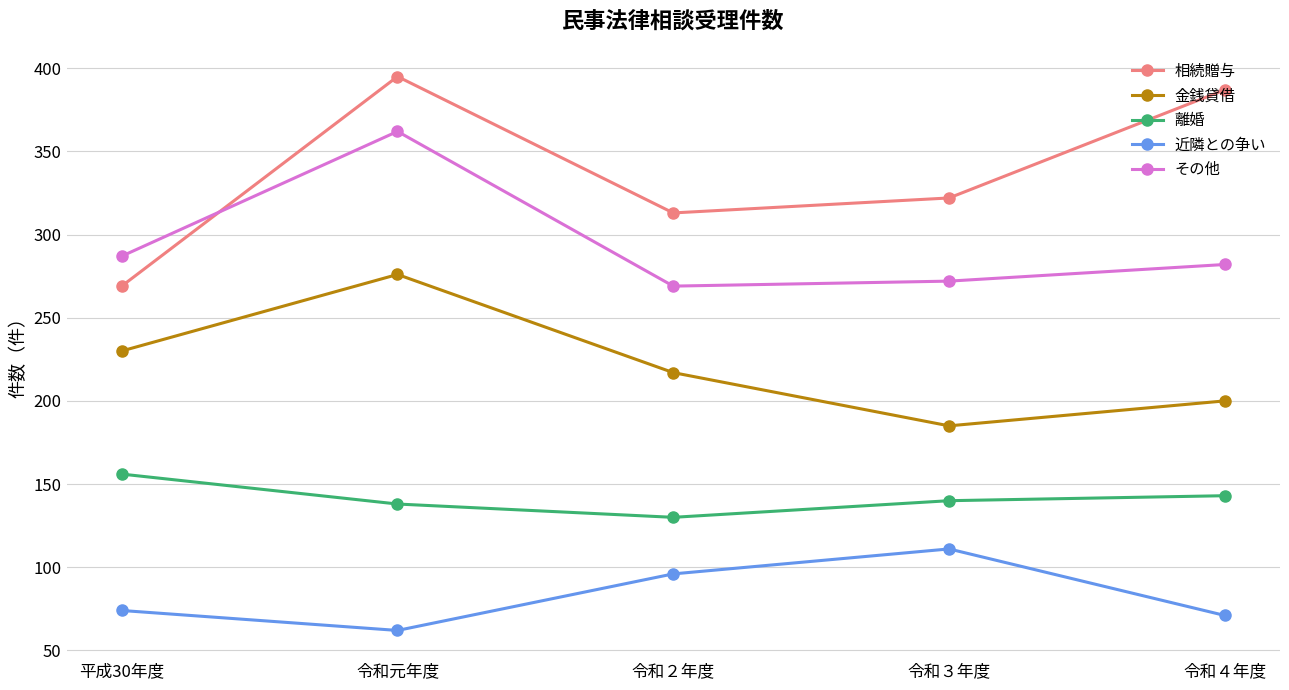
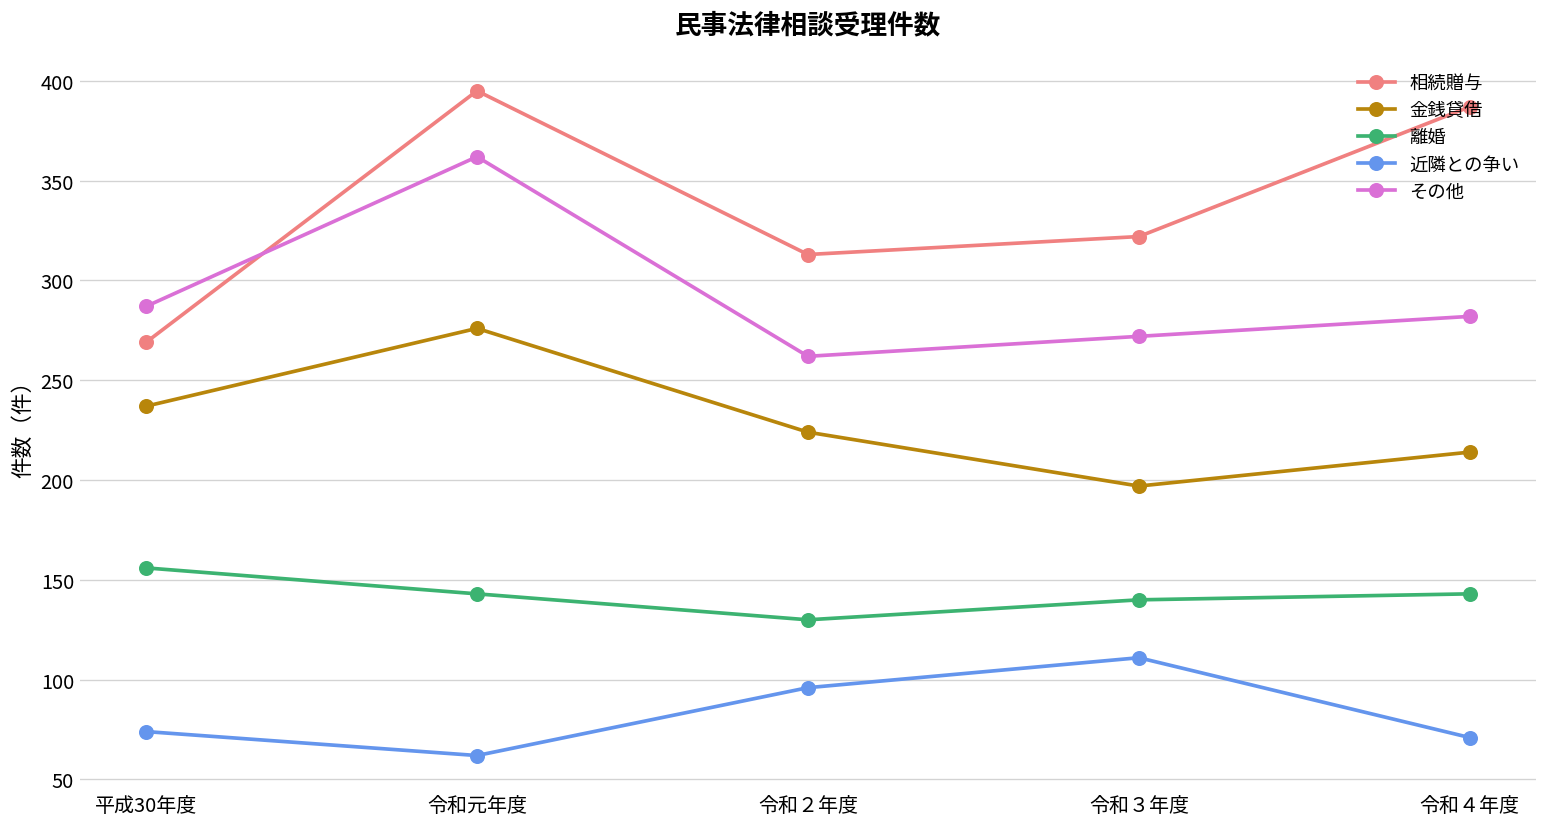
金銭貸借, 平成30年度: 230 -> 237
離婚, 令和元年度: 138 -> 143
金銭貸借, 令和２年度: 217 -> 224
その他, 令和２年度: 269 -> 262
金銭貸借, 令和３年度: 185 -> 197
金銭貸借, 令和４年度: 200 -> 214
